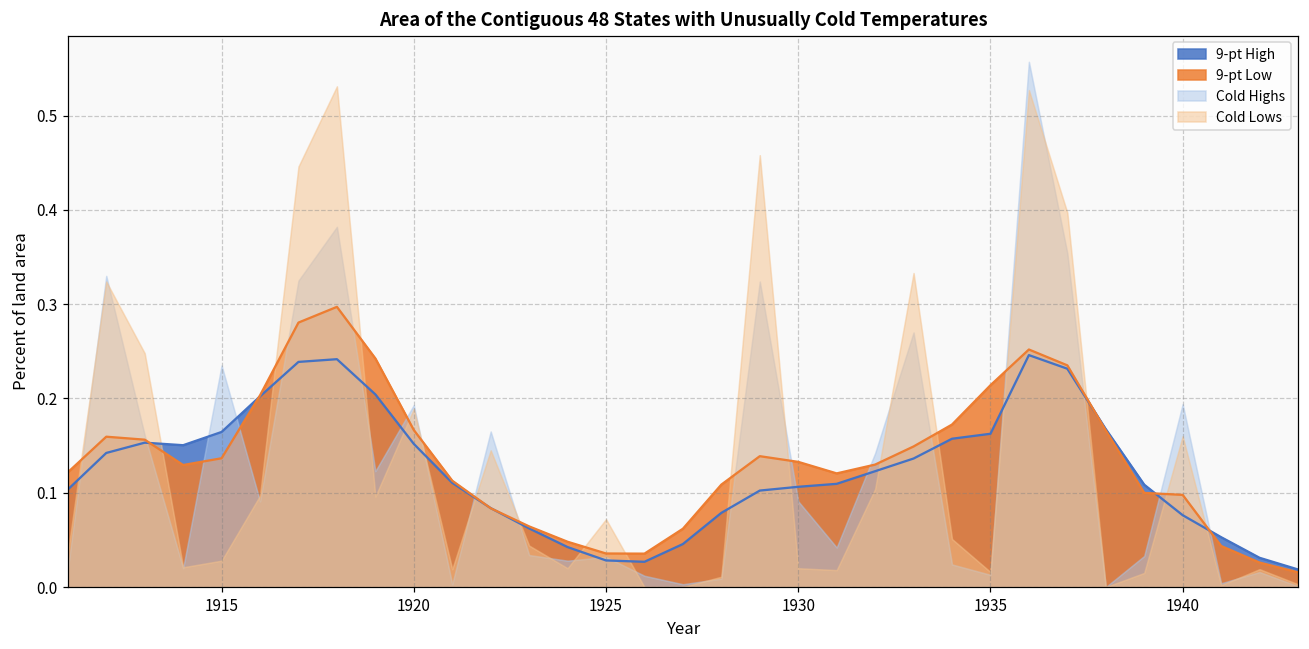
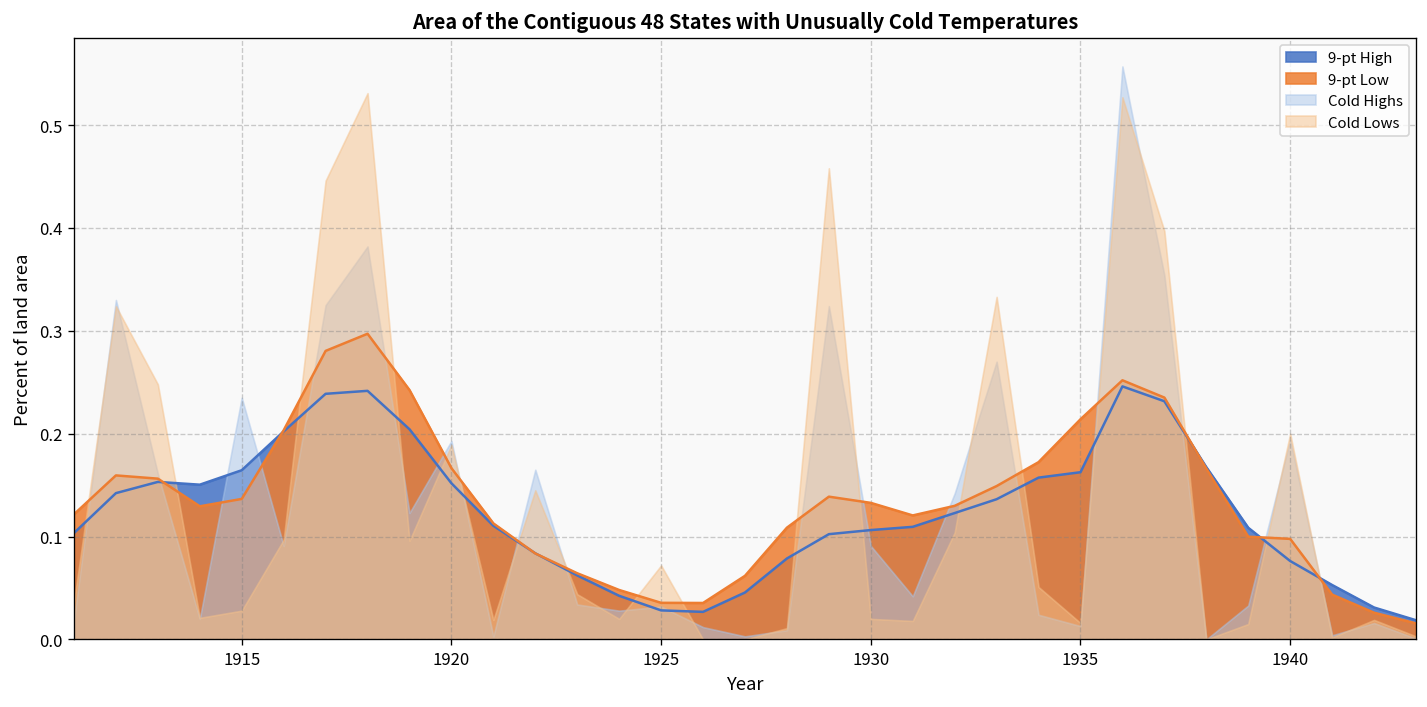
Cold Lows, 1940: 0.16 -> 0.20
